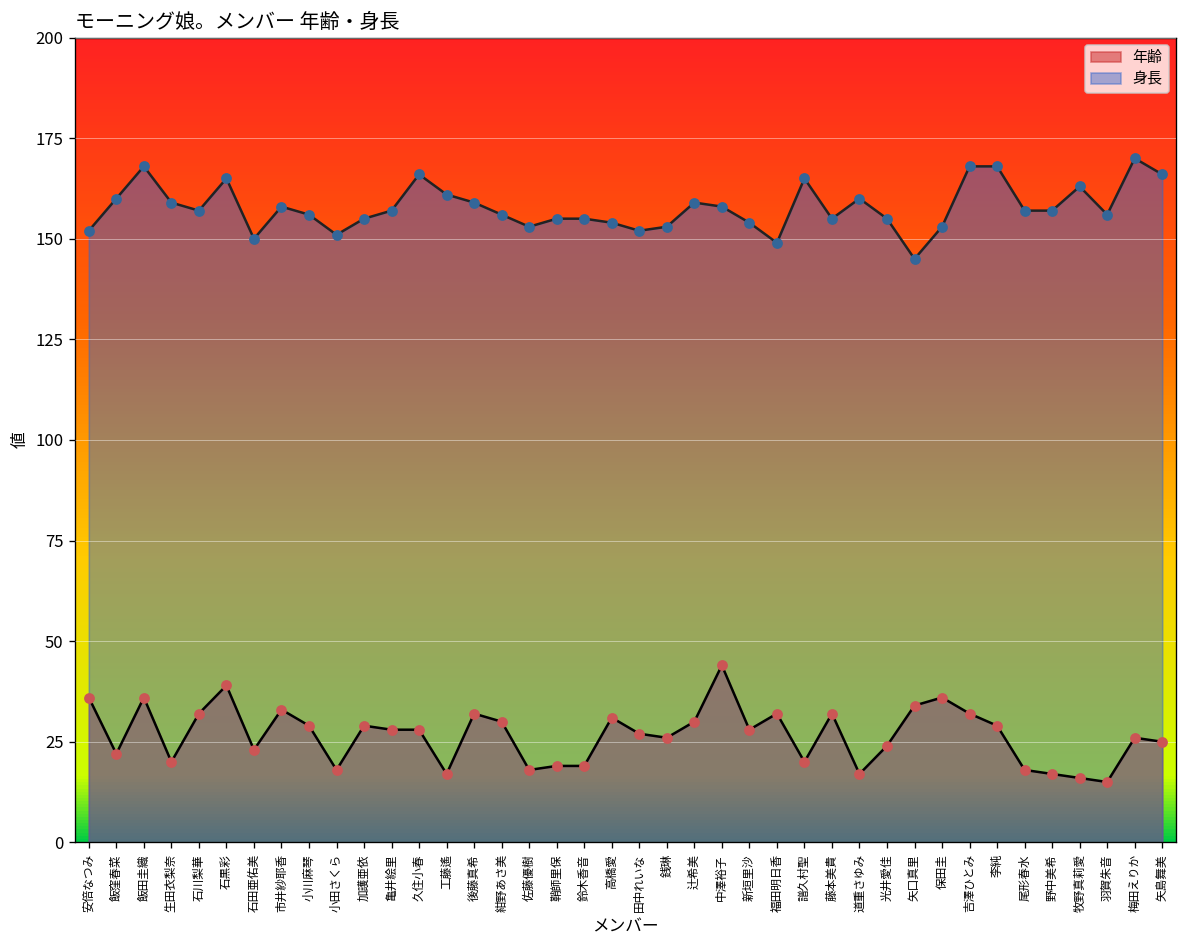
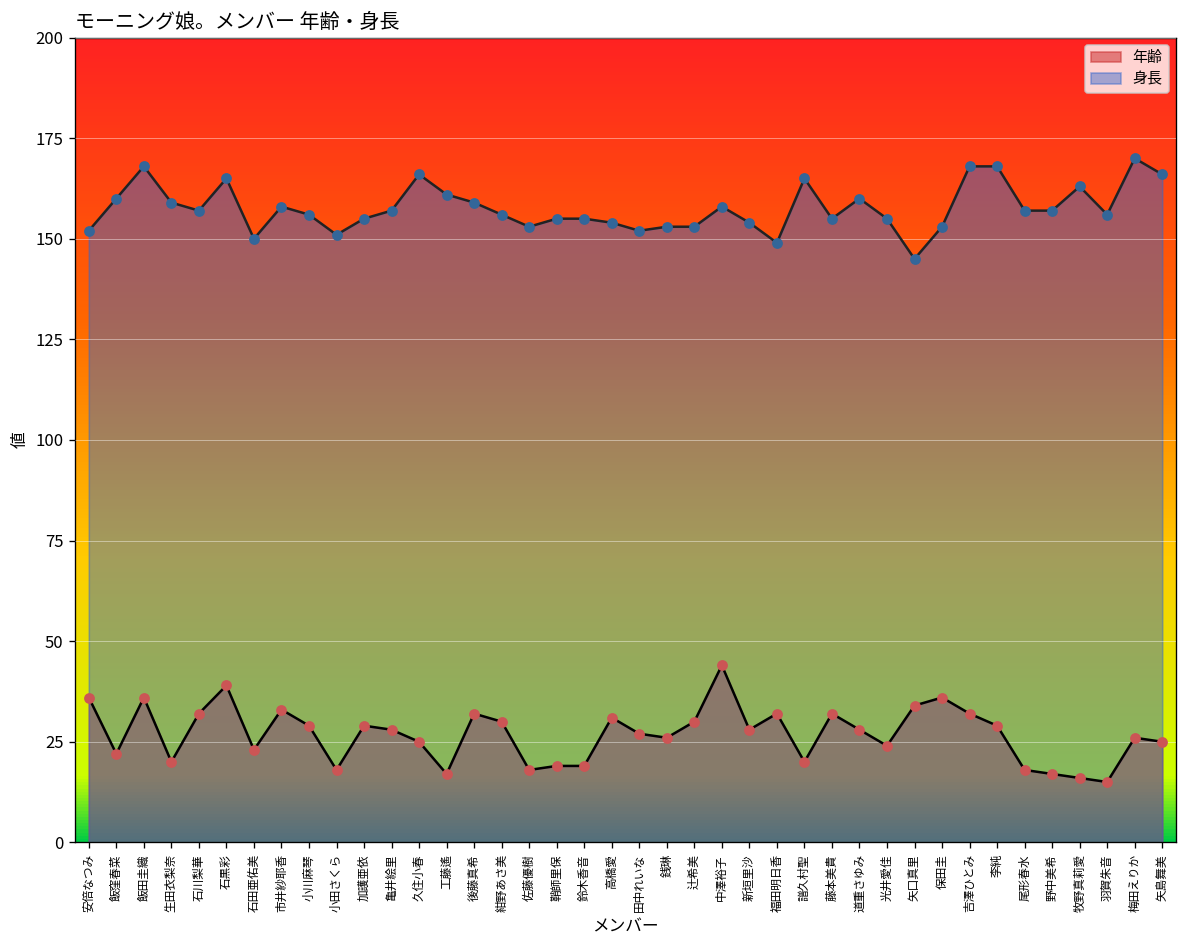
年齢, 久住小春: 28 -> 25
身長, 辻希美: 159 -> 153
年齢, 道重さゆみ: 17 -> 28
